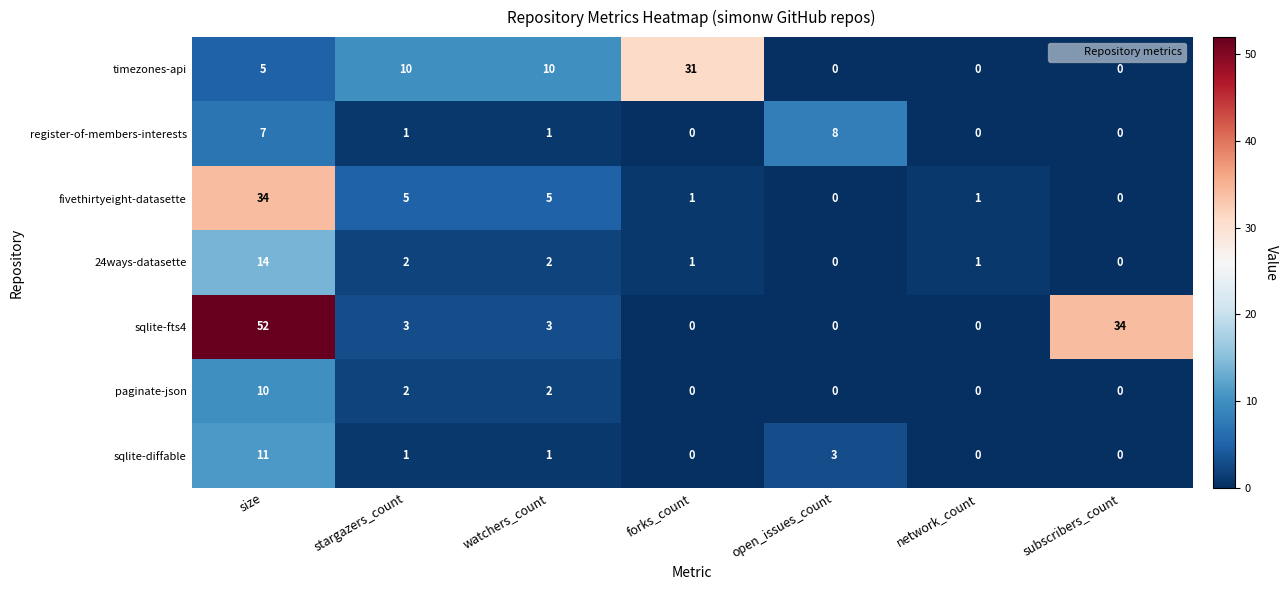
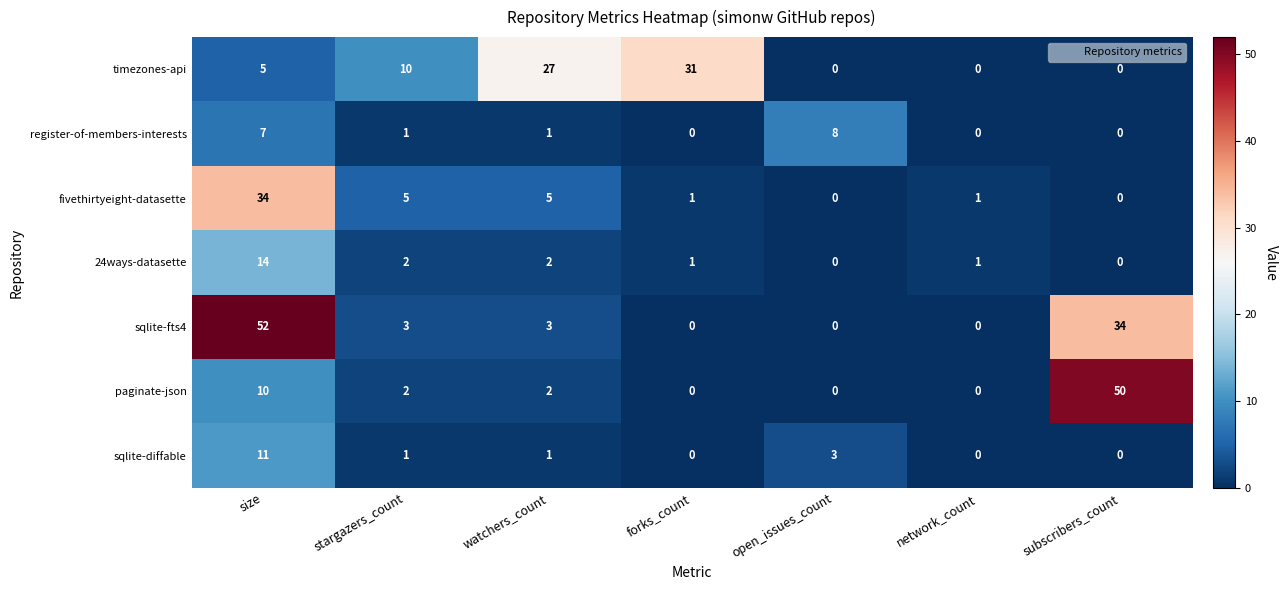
timezones-api, watchers_count: 10 -> 27
paginate-json, subscribers_count: 0 -> 50
